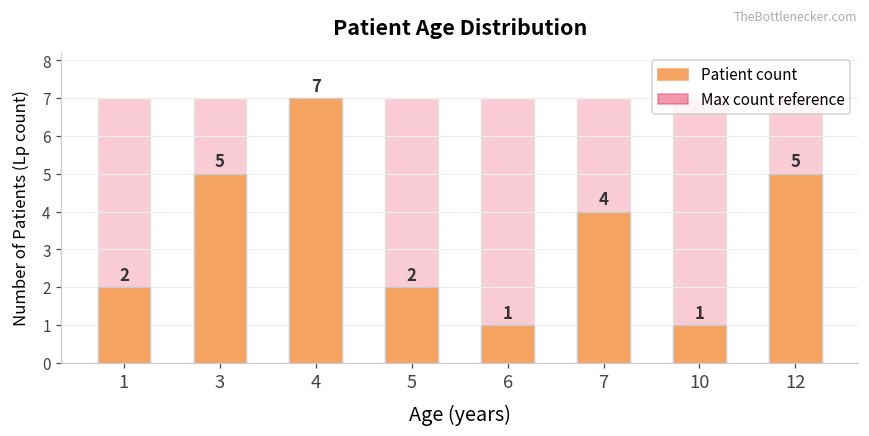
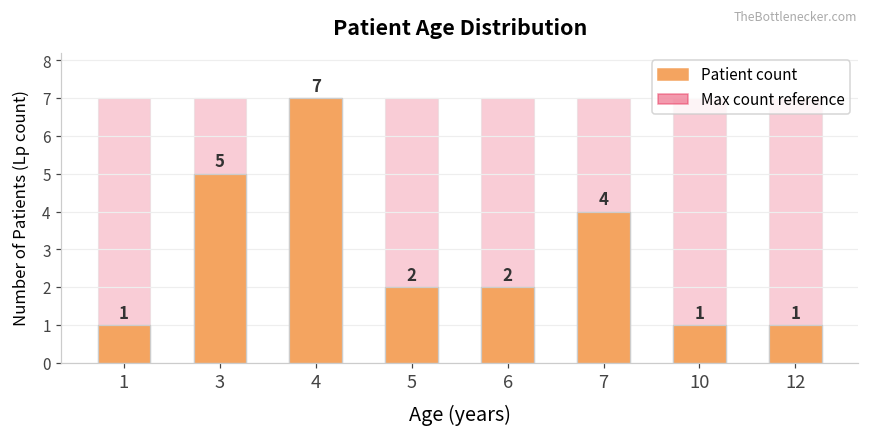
Patient count, 1: 2 -> 1
Patient count, 6: 1 -> 2
Patient count, 12: 5 -> 1
